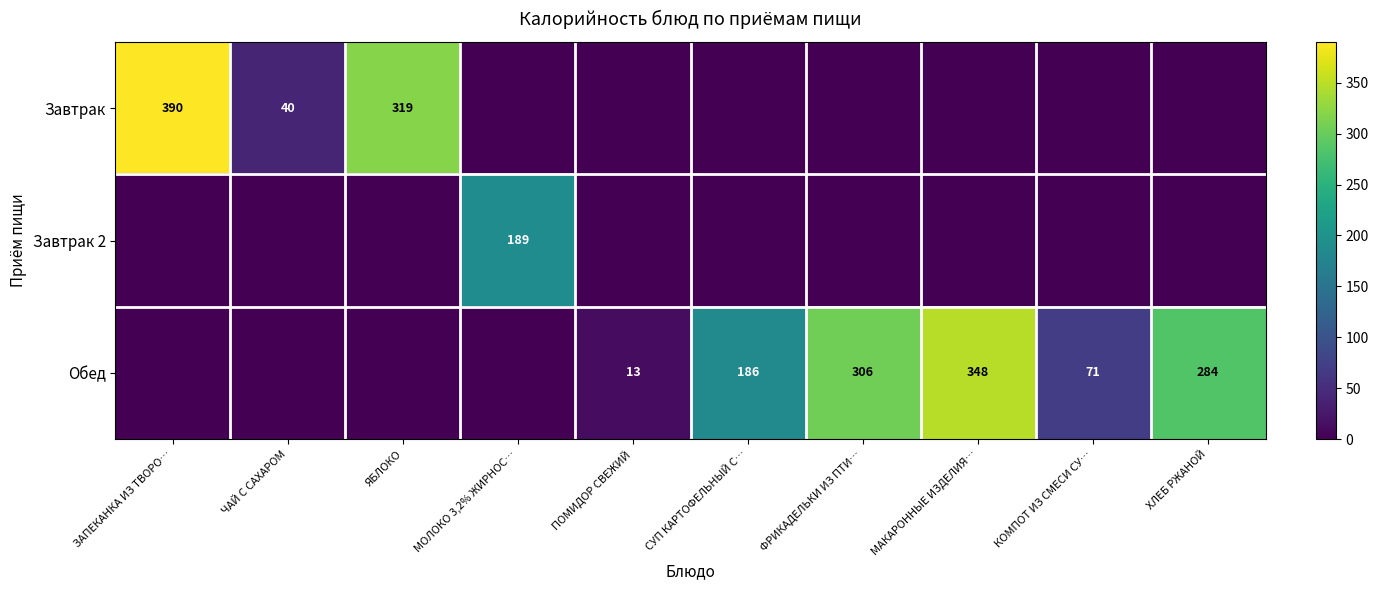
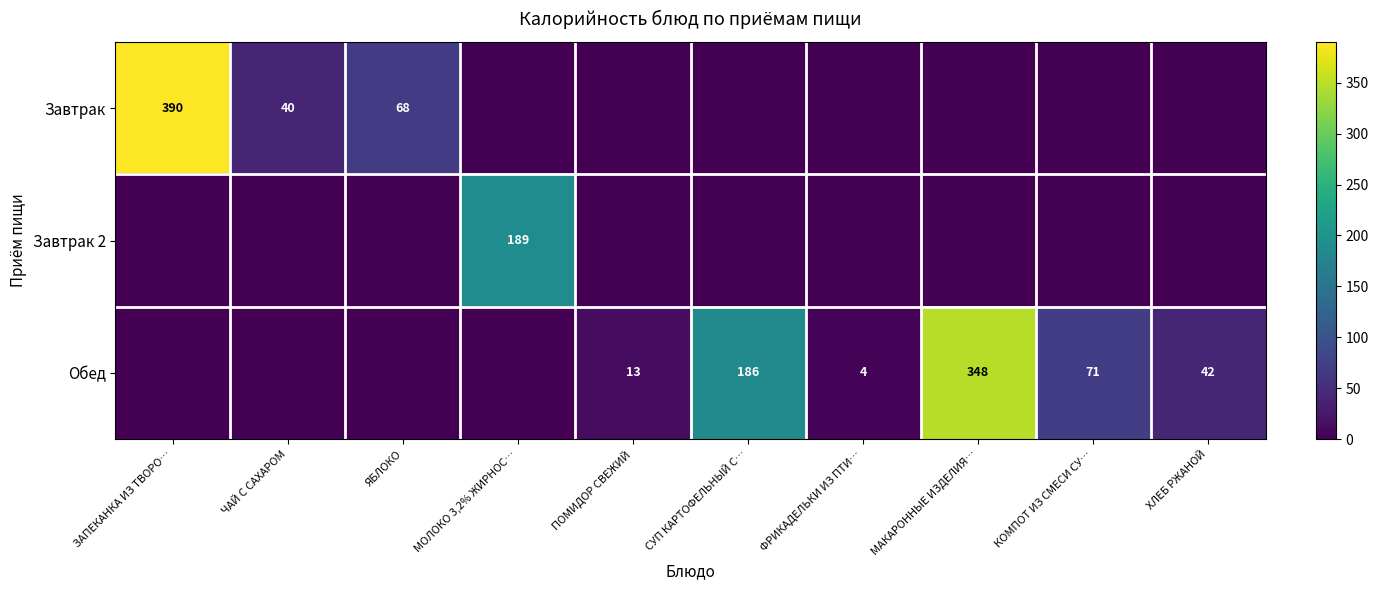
Завтрак, ЯБЛОКО: 319 -> 68
Обед, ФРИКАДЕЛЬКИ ИЗ ПТИ…: 306 -> 4
Обед, ХЛЕБ РЖАНОЙ: 284 -> 42
